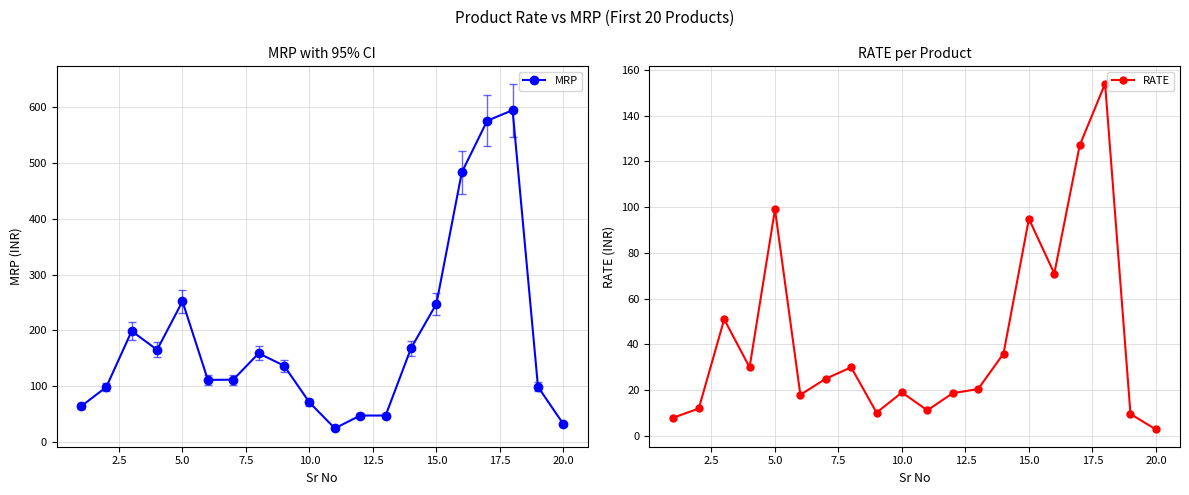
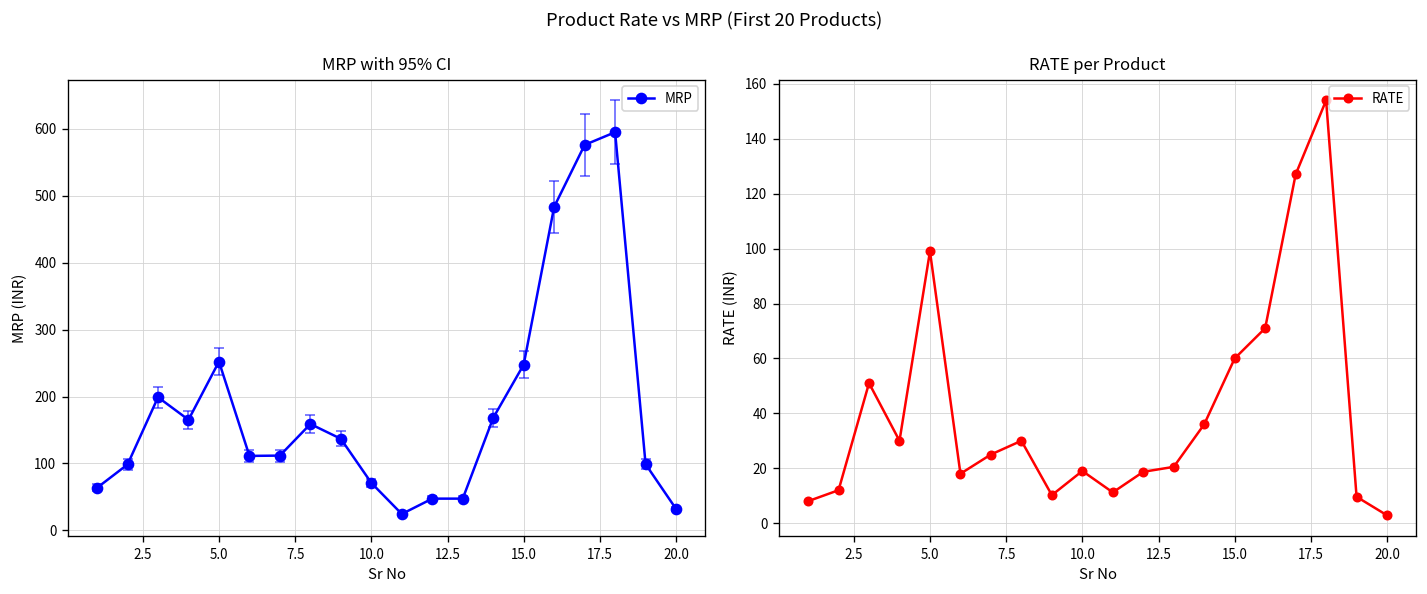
RATE per Product, 15.0: 95 -> 60
